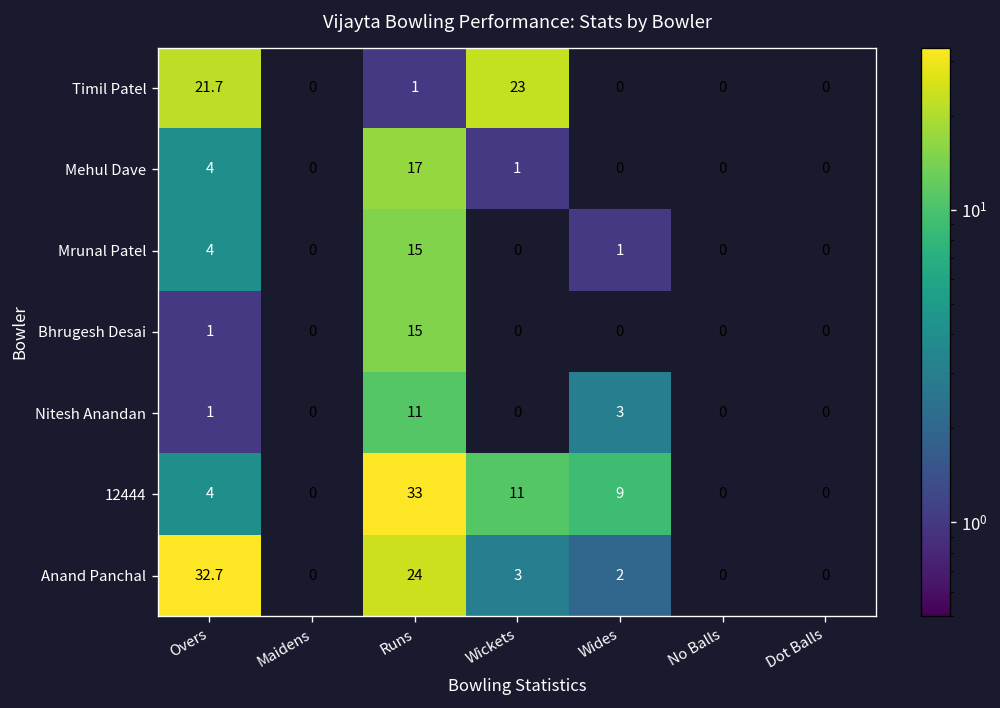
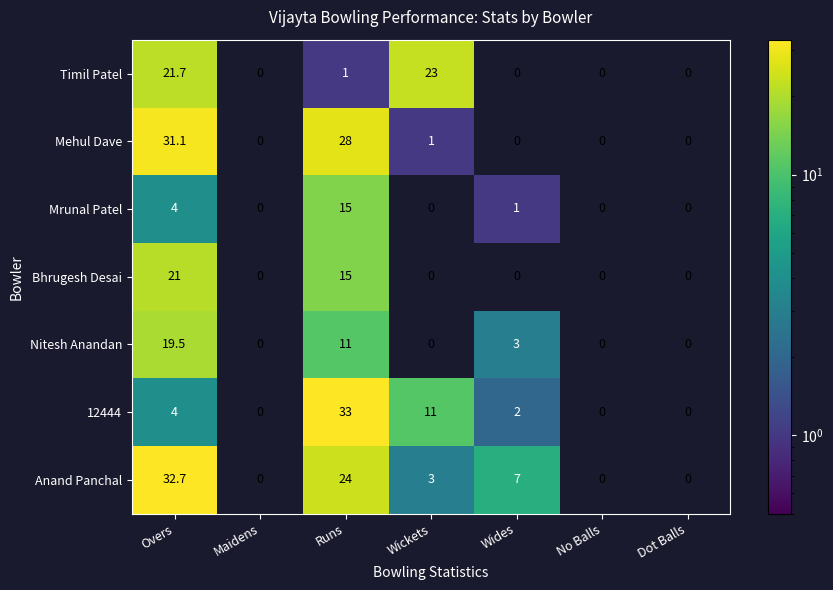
Mehul Dave, Overs: 4 -> 31.1
Mehul Dave, Runs: 17 -> 28
Bhrugesh Desai, Overs: 1 -> 21
Nitesh Anandan, Overs: 1 -> 19.5
12444, Wides: 9 -> 2
Anand Panchal, Wides: 2 -> 7
